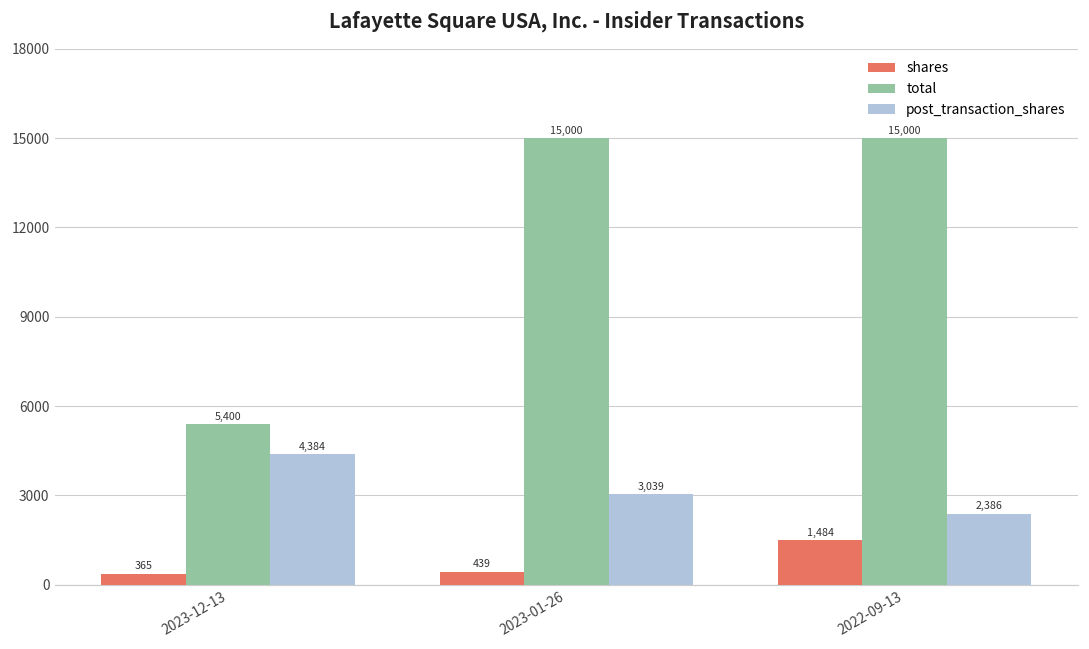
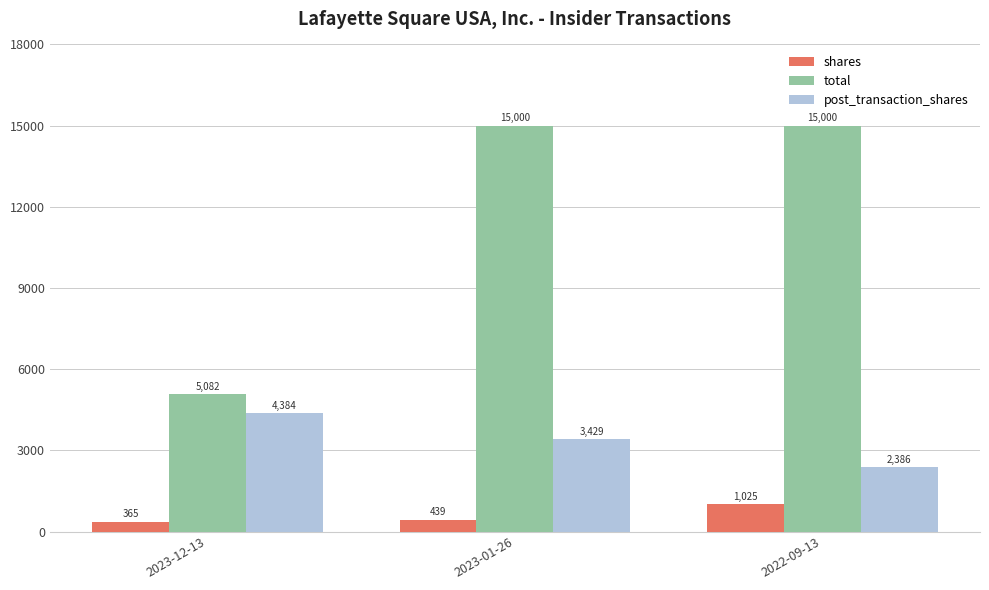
total, 2023-12-13: 5,400 -> 5,082
post_transaction_shares, 2023-01-26: 3,039 -> 3,429
shares, 2022-09-13: 1,484 -> 1,025
